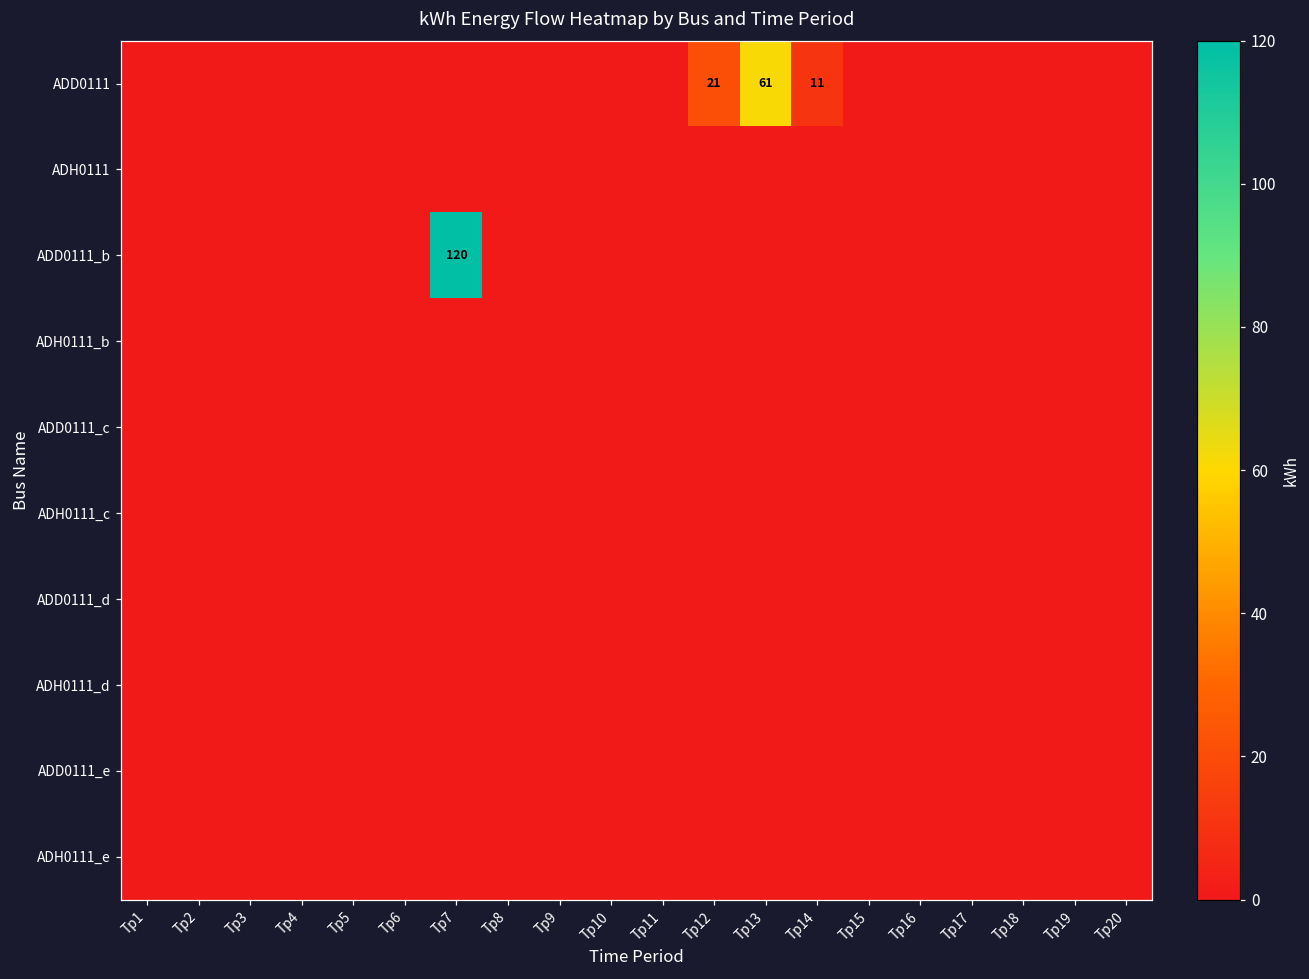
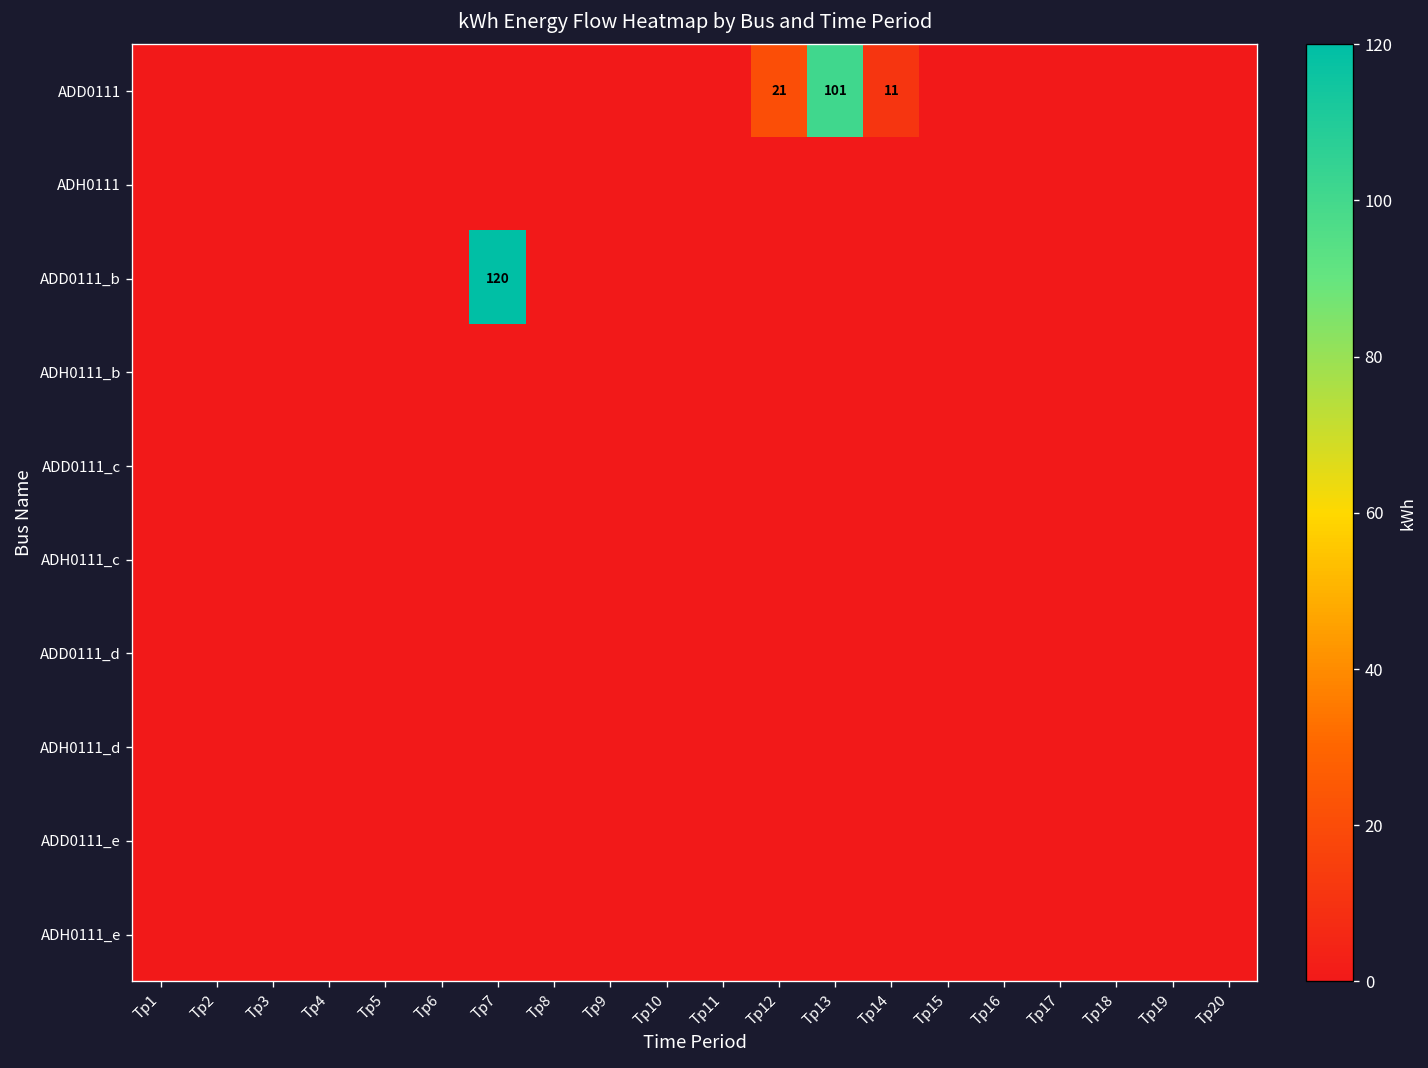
ADD0111, Tp13: 61 -> 101
